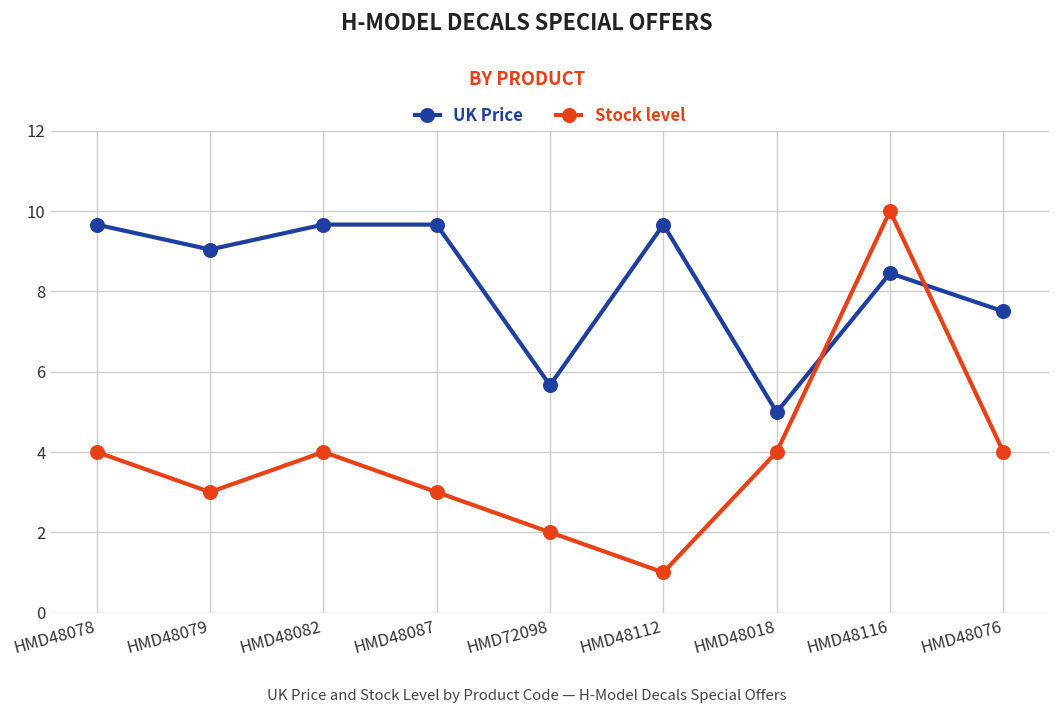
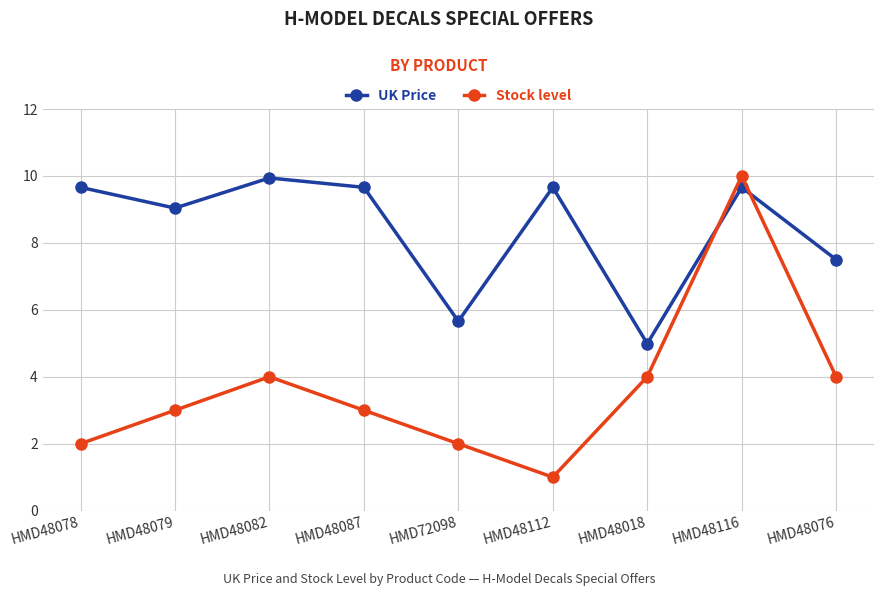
Stock level, HMD48078: 4 -> 2
UK Price, HMD48082: 9.7 -> 9.9
UK Price, HMD48116: 8.5 -> 9.7
